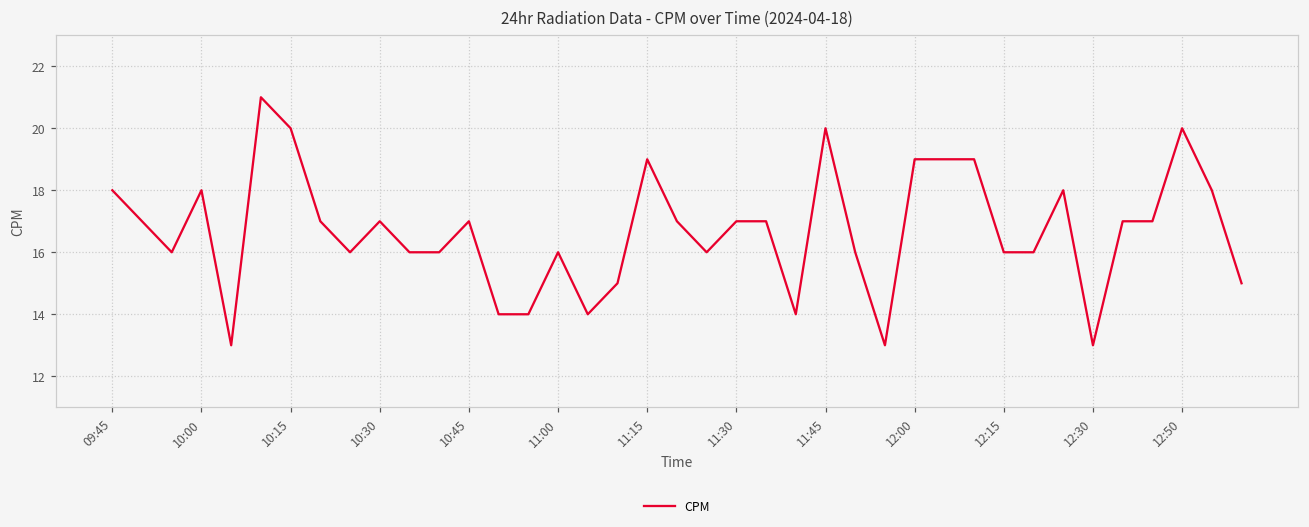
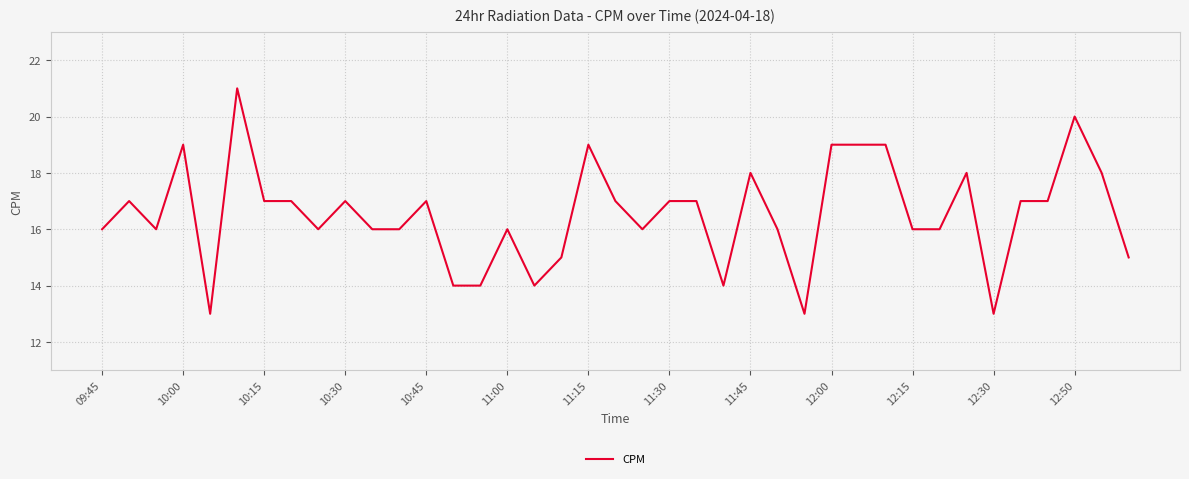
09:45: 18 -> 16
10:00: 18 -> 19
10:15: 20 -> 17
11:45: 20 -> 18
